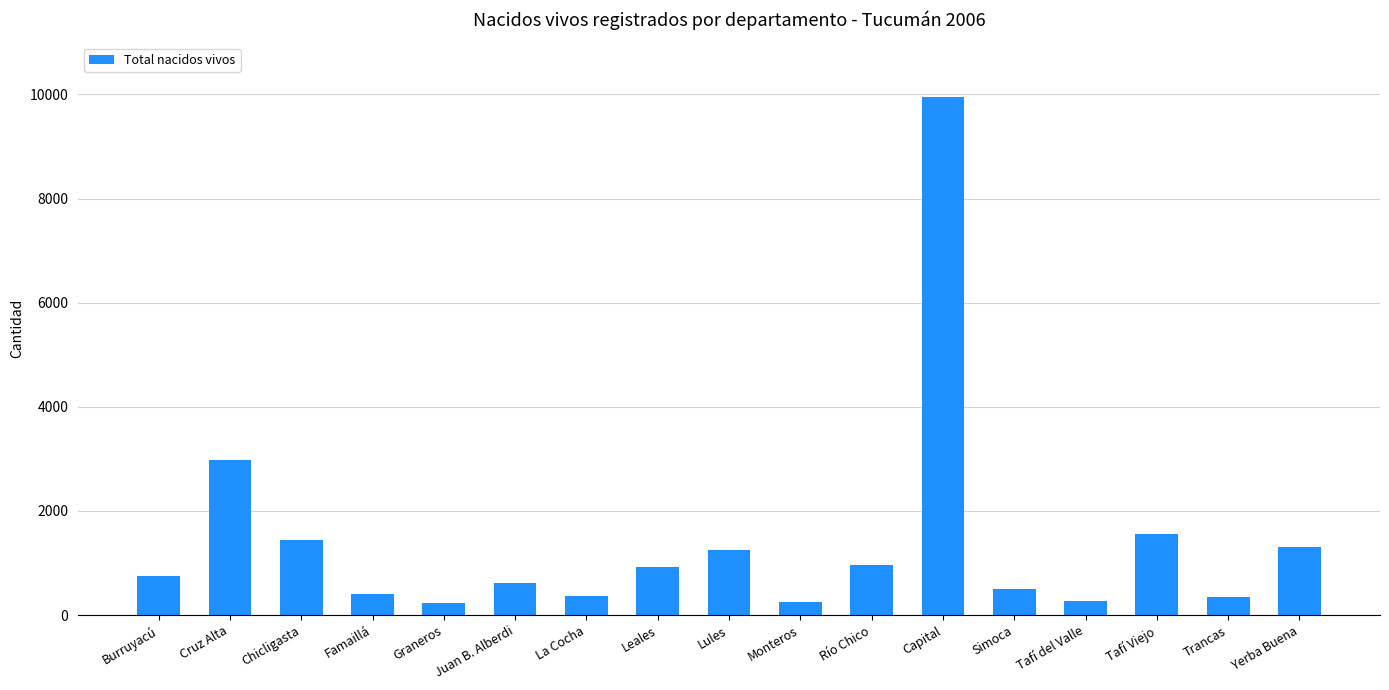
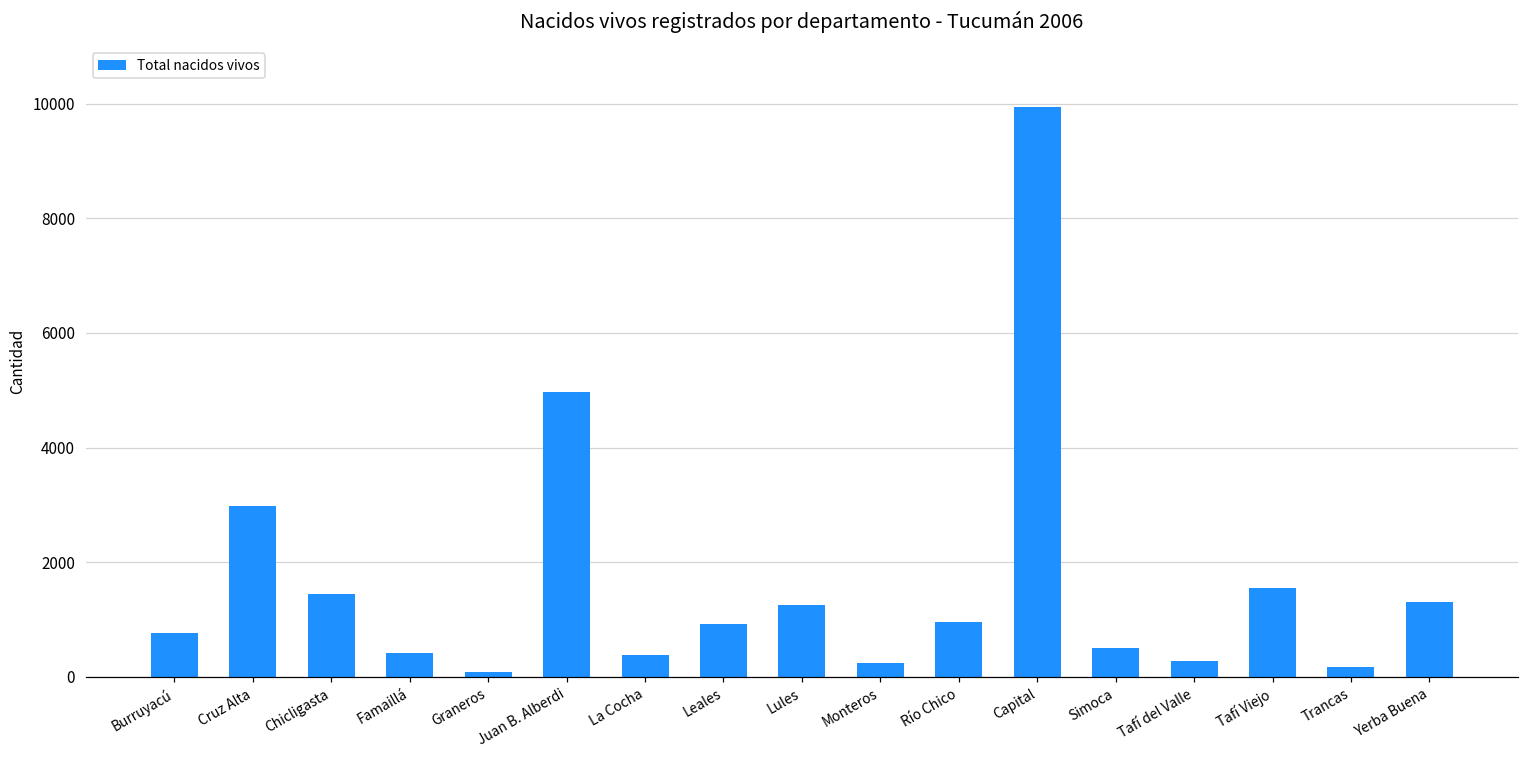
Graneros: 200 -> 100
Juan B. Alberdi: 600 -> 5000
Trancas: 300 -> 200
